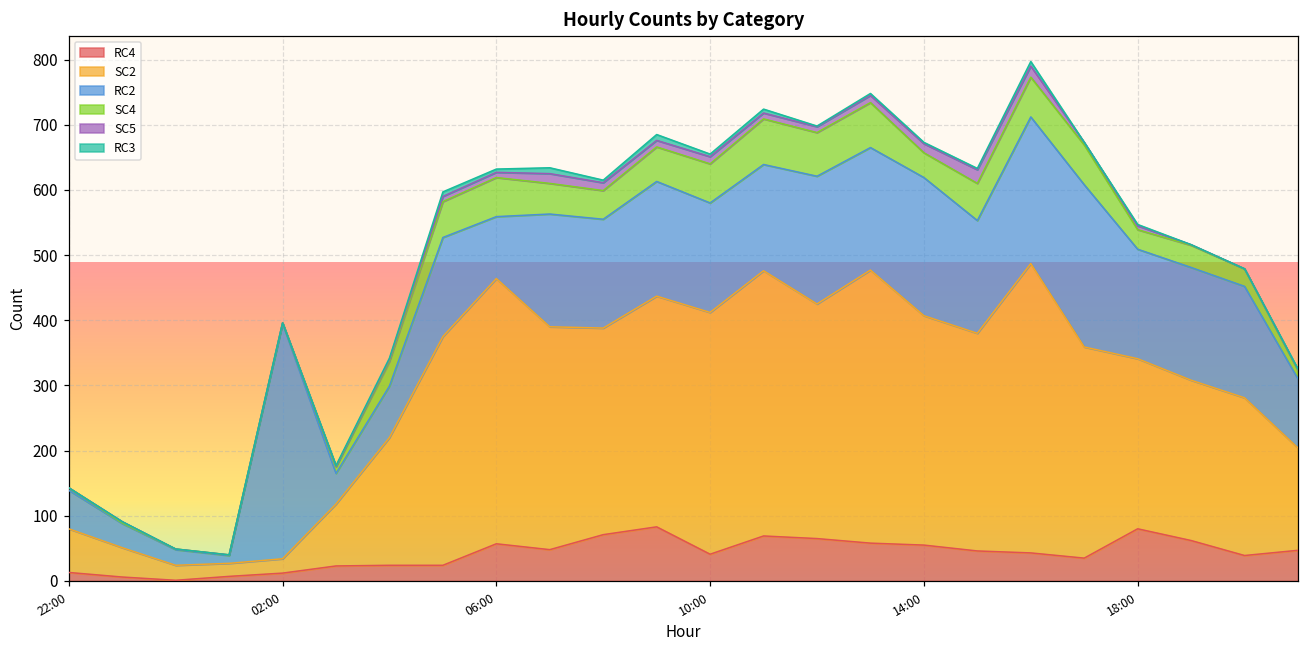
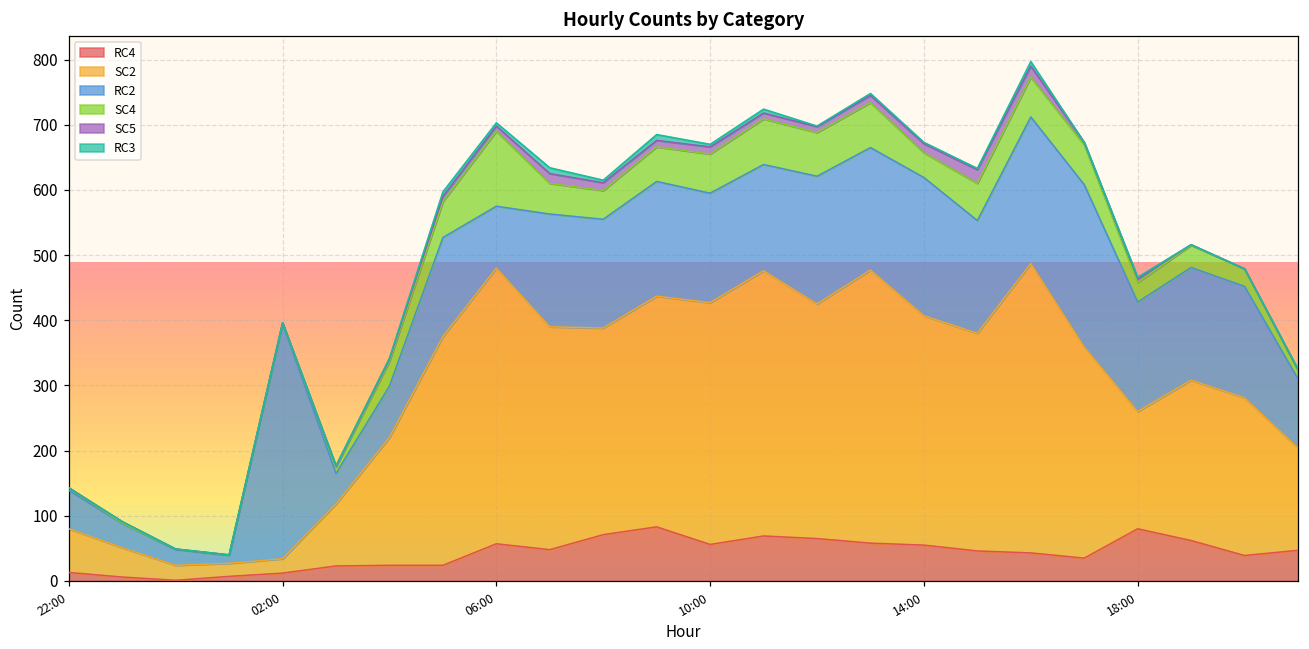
SC2, 06:00: 410 -> 420
SC4, 06:00: 60 -> 120
RC4, 10:00: 40 -> 60
SC2, 18:00: 260 -> 180
